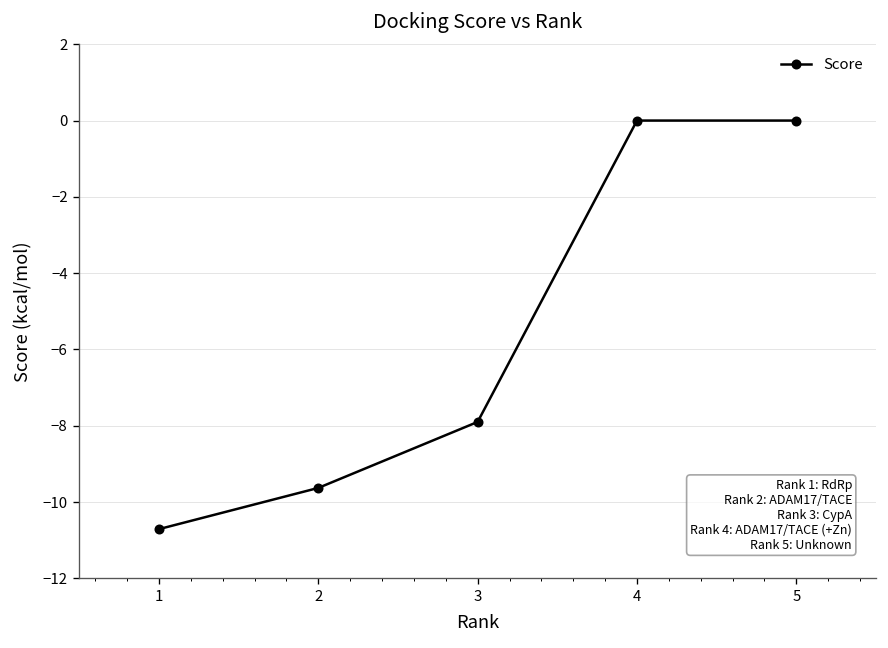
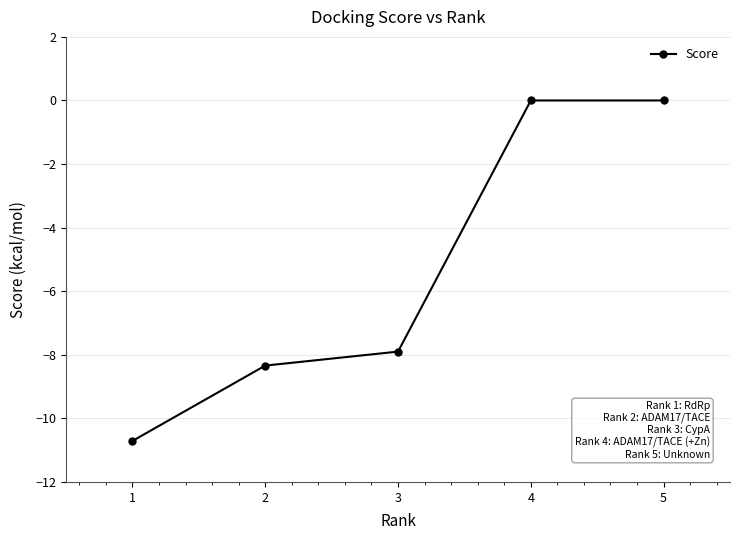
2: -9.6 -> -8.3
